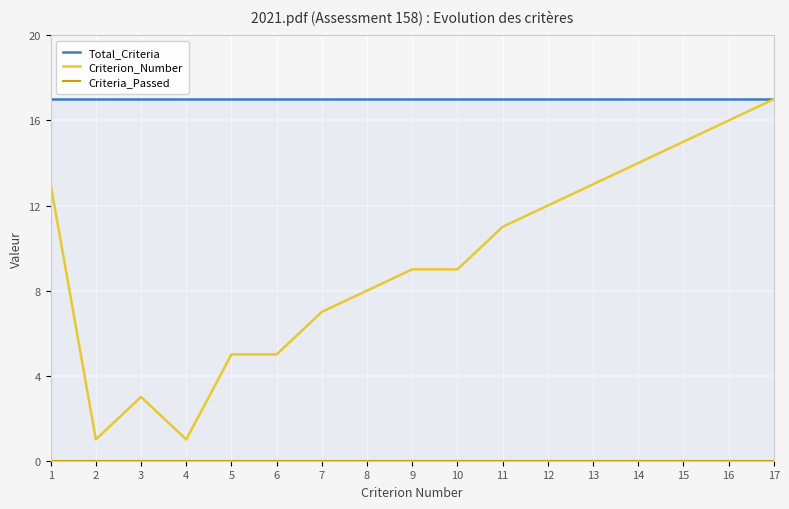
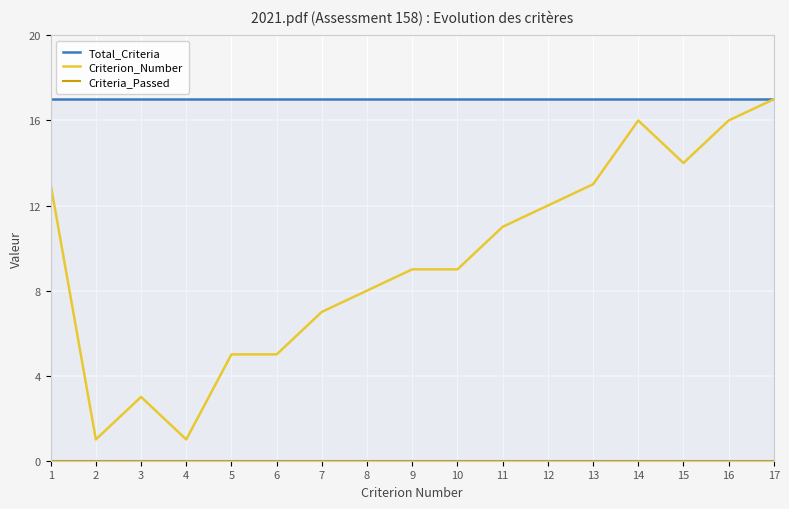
Criterion_Number, 14: 14 -> 16
Criterion_Number, 15: 15 -> 14
